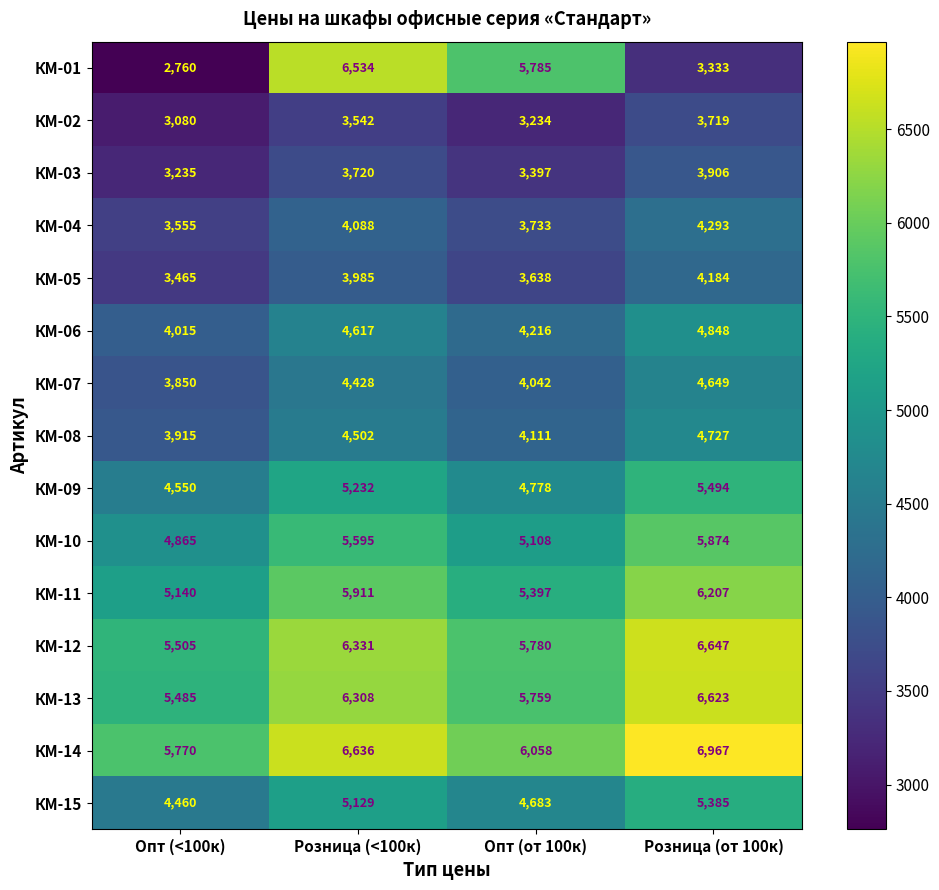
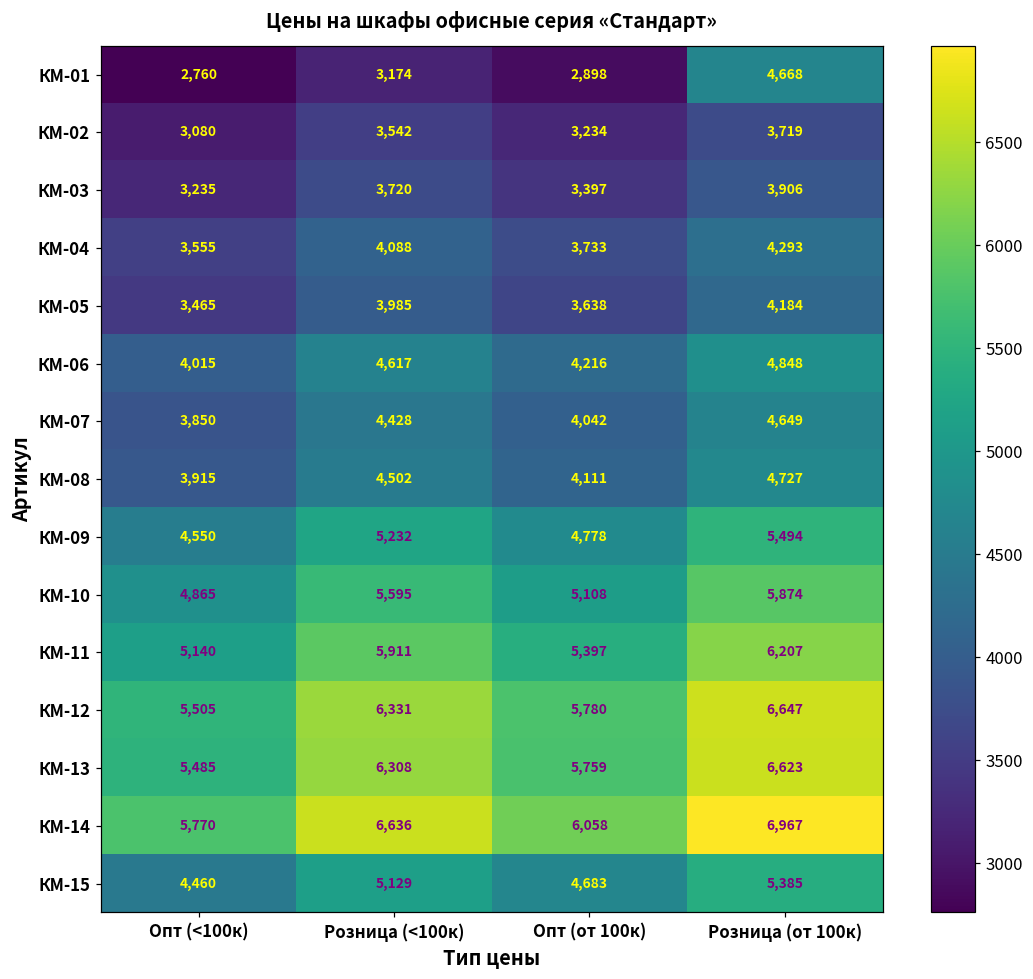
КМ-01, Розница (<100к): 6,534 -> 3,174
КМ-01, Опт (от 100к): 5,785 -> 2,898
КМ-01, Розница (от 100к): 3,333 -> 4,668
